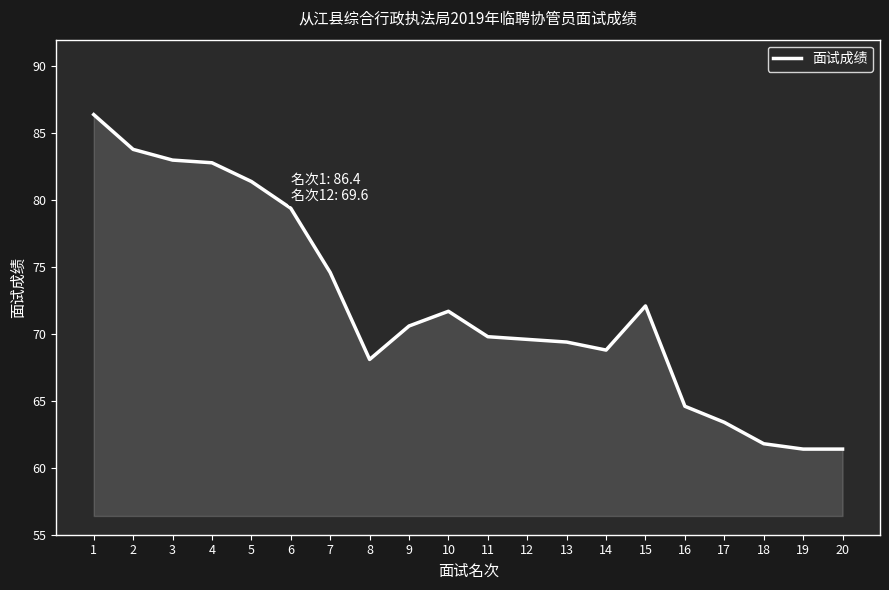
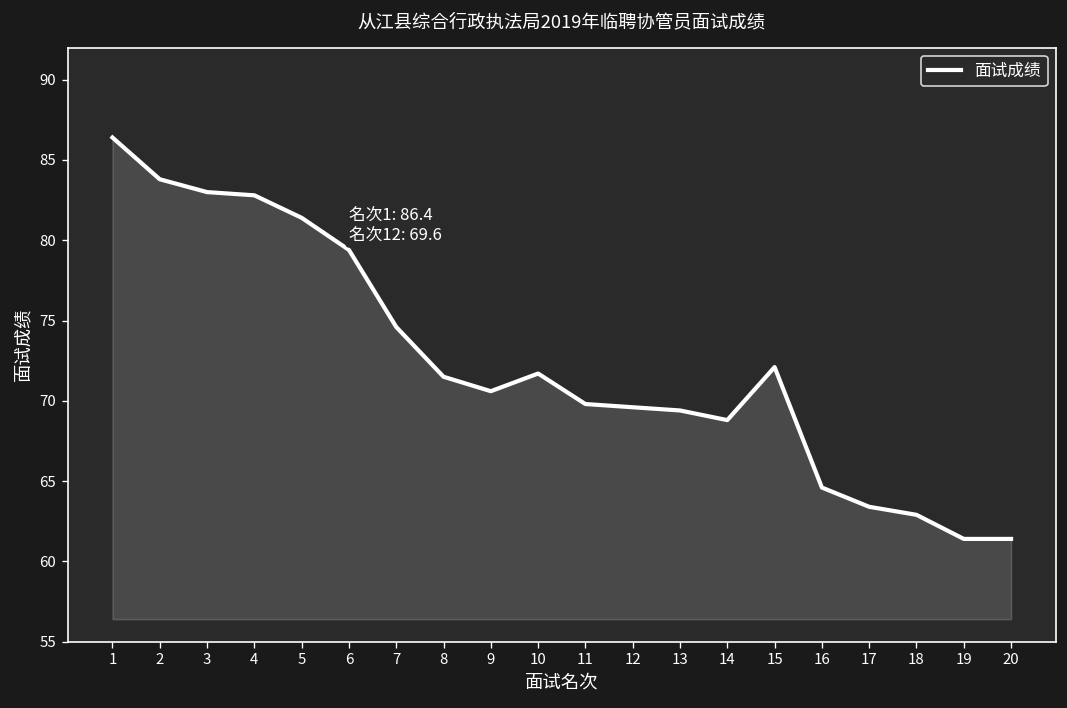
8: 68.1 -> 71.5
18: 61.8 -> 62.9
